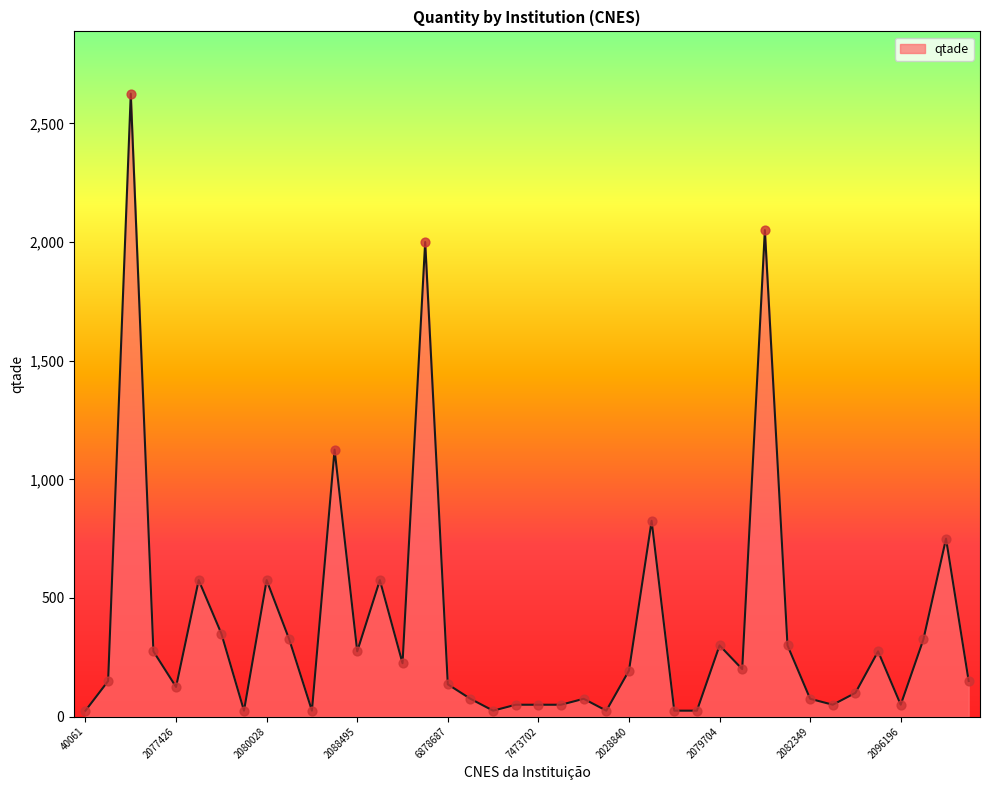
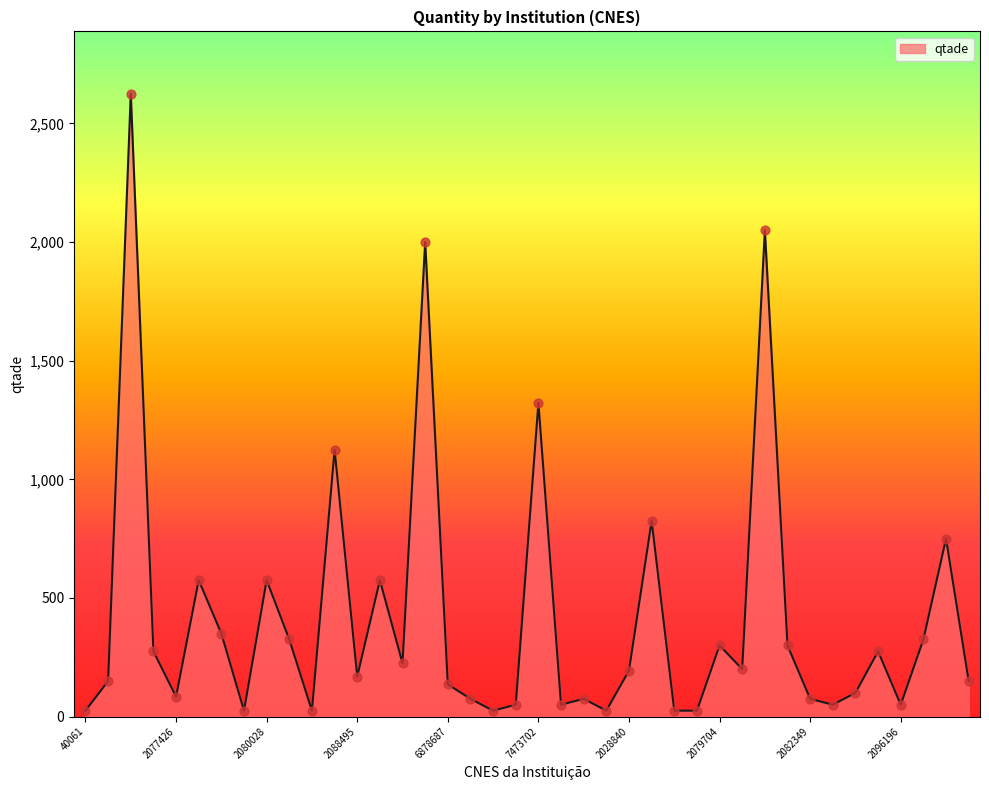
2077426: 130 -> 80
2088495: 280 -> 170
7473702: 50 -> 1,320
